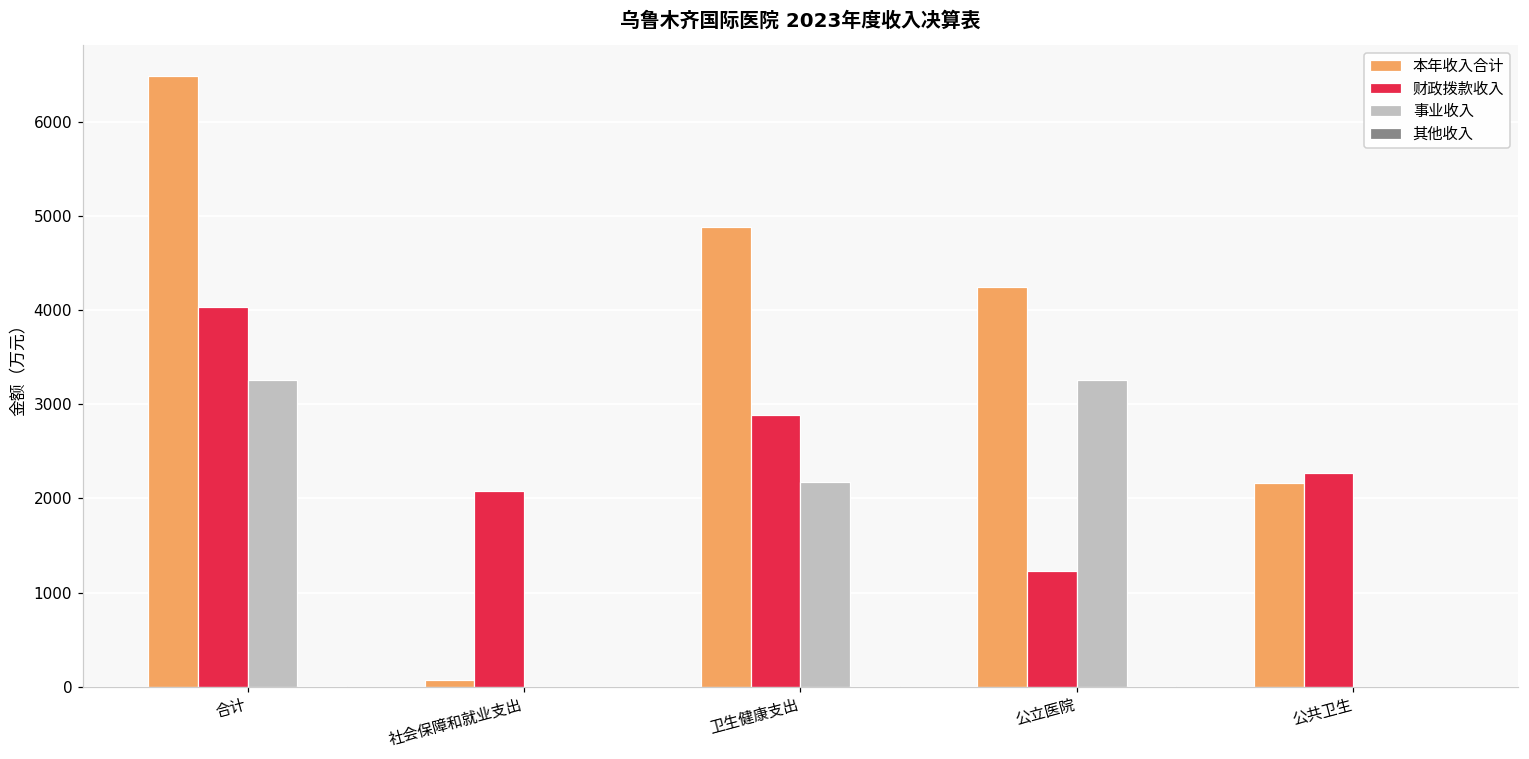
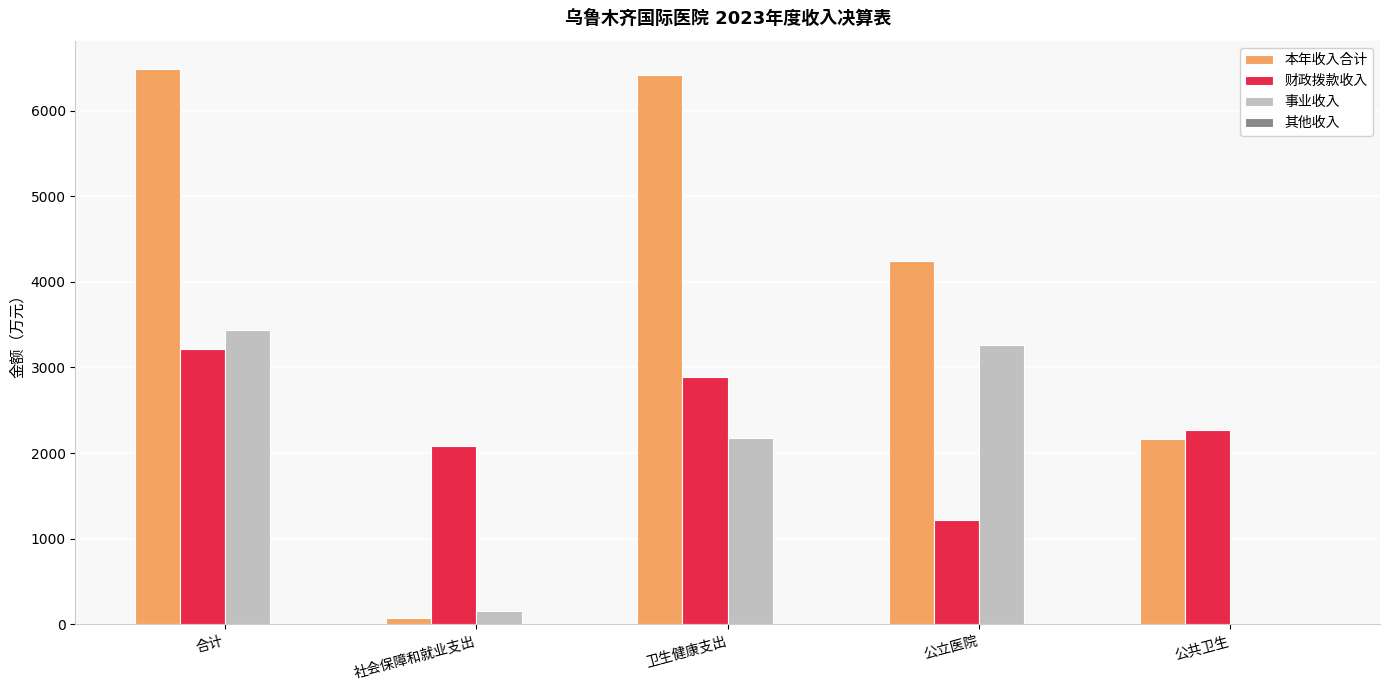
财政拨款收入, 合计: 4000 -> 3200
事业收入, 合计: 3300 -> 3400
事业收入, 社会保障和就业支出: 0 -> 200
本年收入合计, 卫生健康支出: 4900 -> 6400
